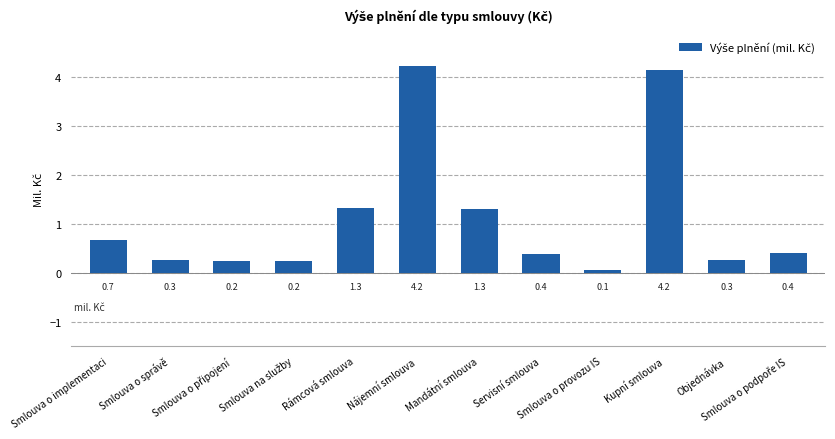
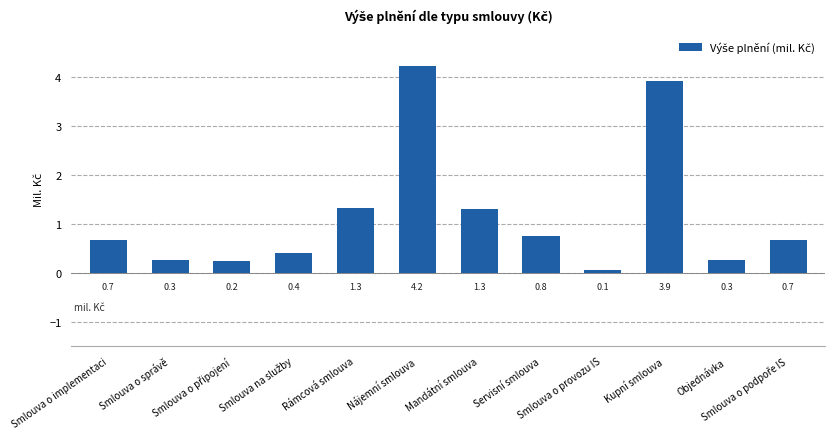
Smlouva na služby: 0.2 -> 0.4
Servisní smlouva: 0.4 -> 0.8
Kupní smlouva: 4.2 -> 3.9
Smlouva o podpoře IS: 0.4 -> 0.7
